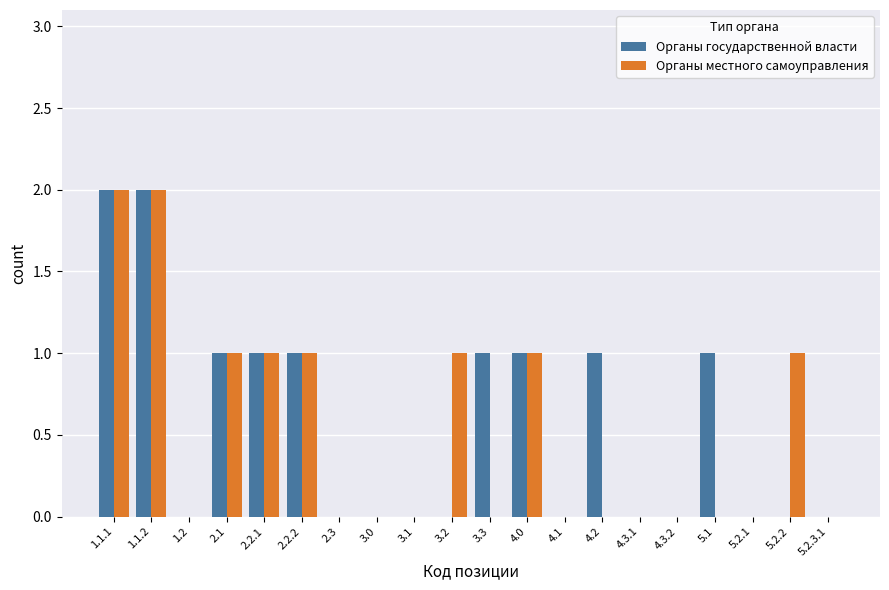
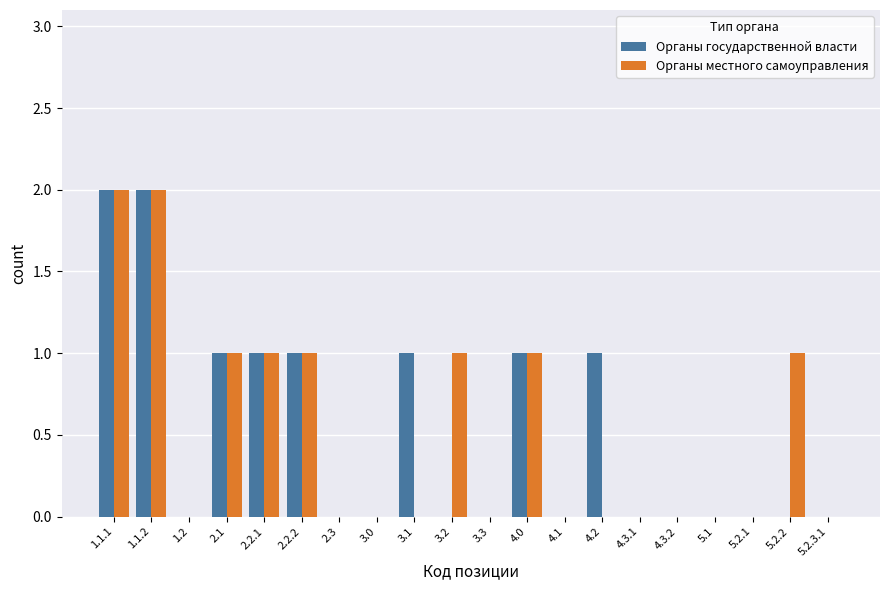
Органы государственной власти, 3.1: 0 -> 1
Органы государственной власти, 3.3: 1 -> 0
Органы государственной власти, 5.1: 1 -> 0
